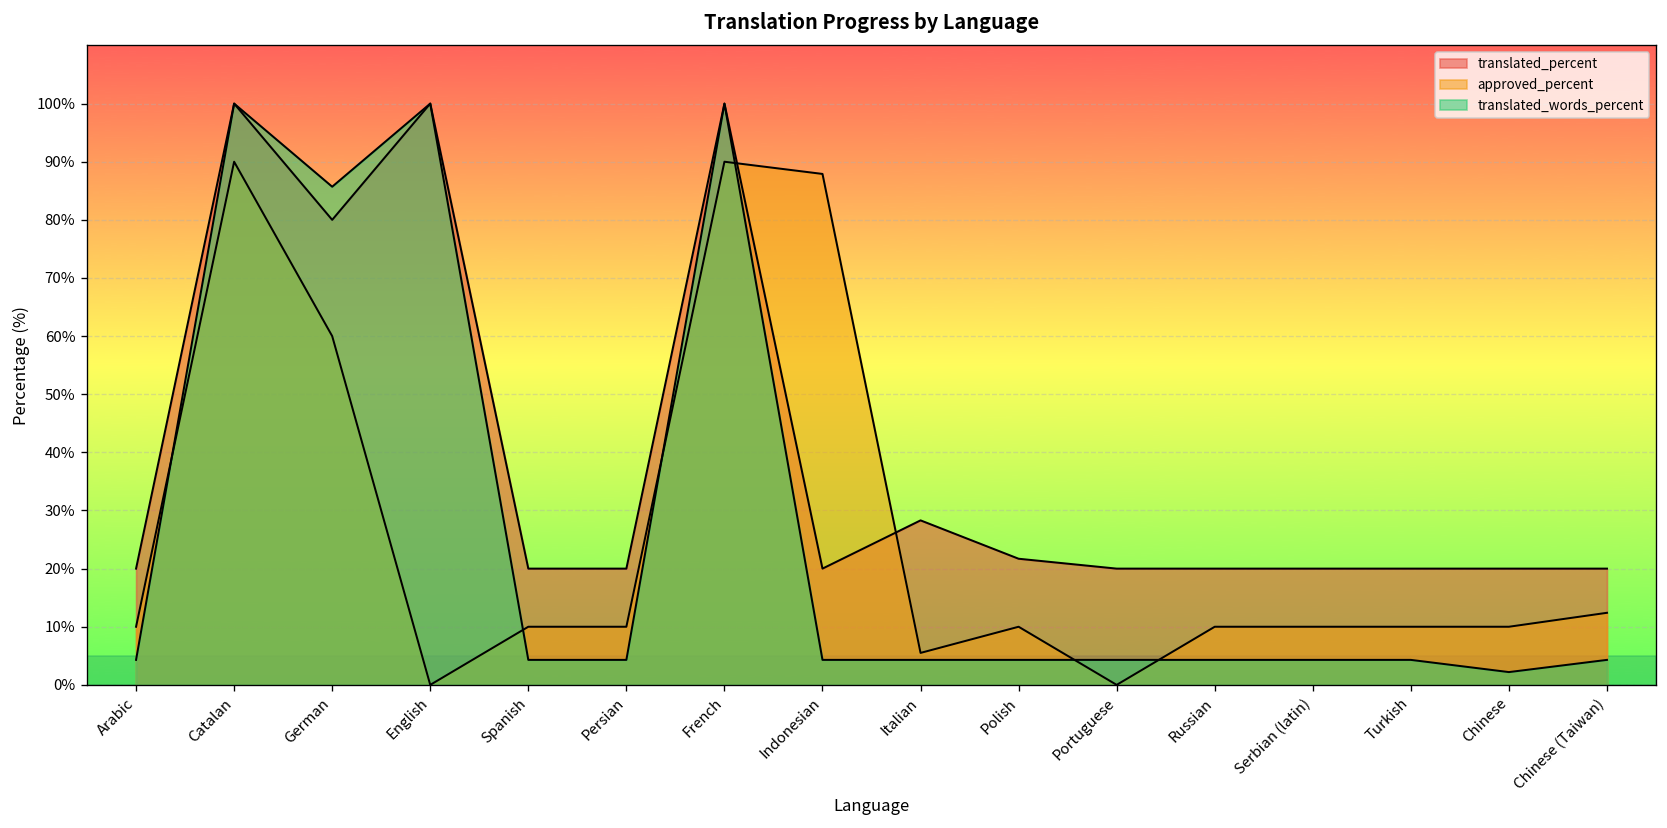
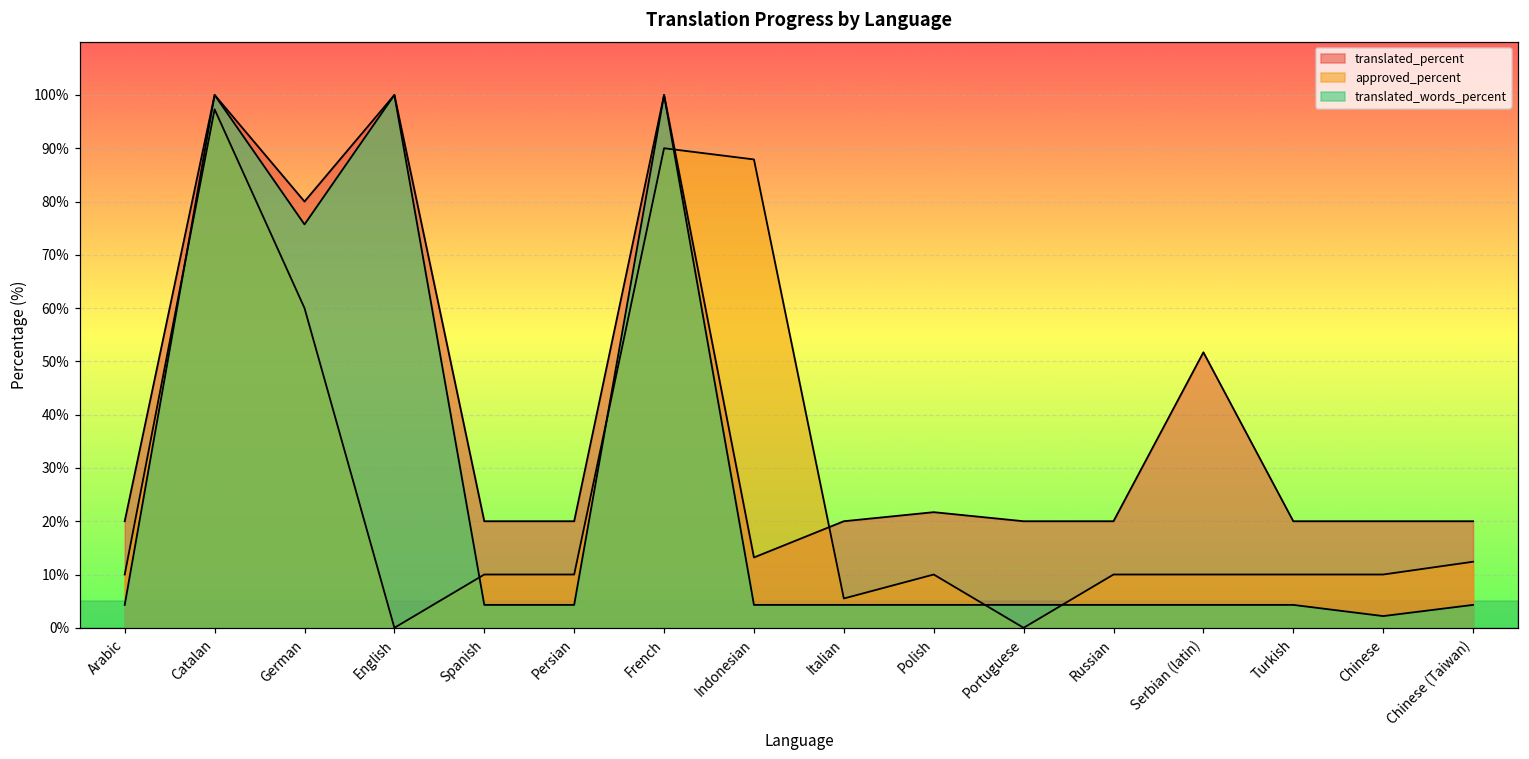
approved_percent, Catalan: 90% -> 97%
translated_words_percent, German: 86% -> 76%
translated_percent, Indonesian: 20% -> 13%
translated_percent, Italian: 28% -> 20%
translated_percent, Serbian (latin): 20% -> 52%
